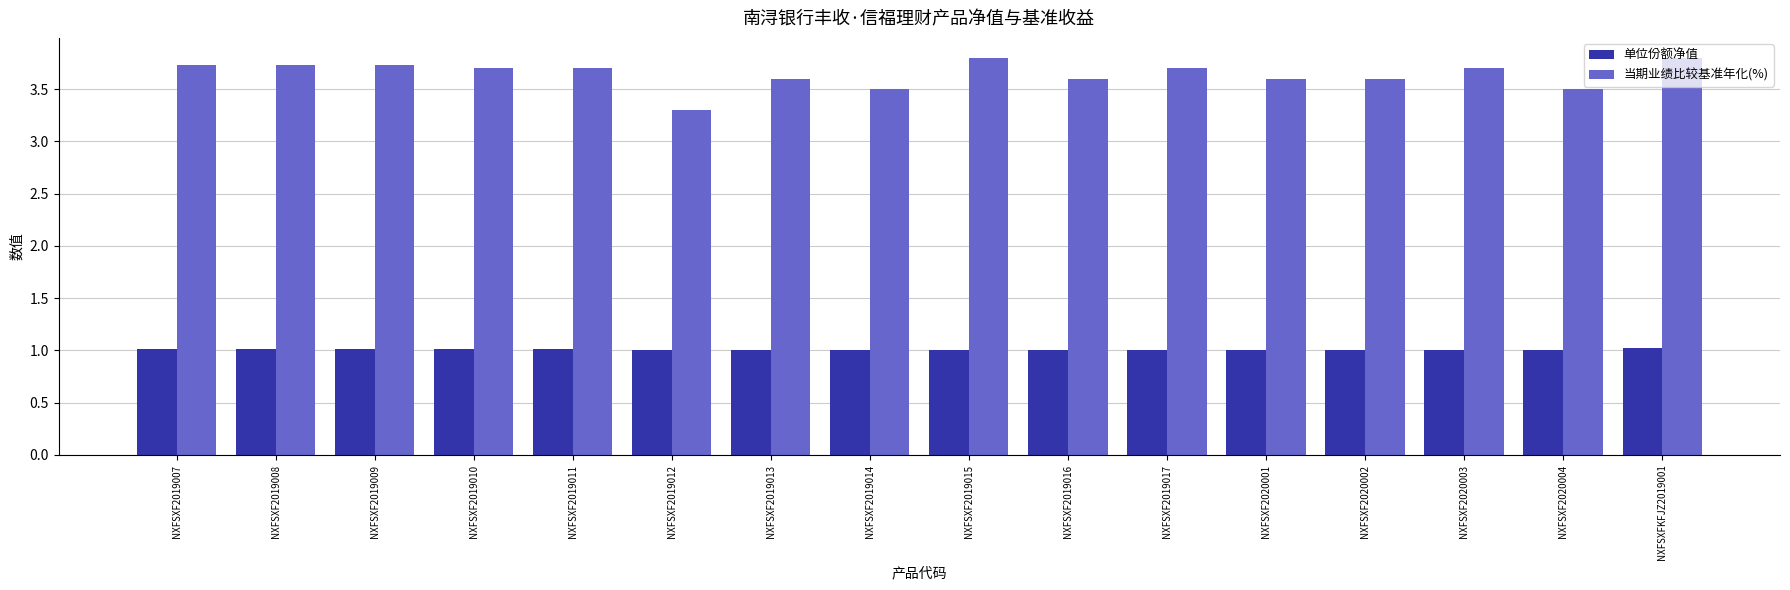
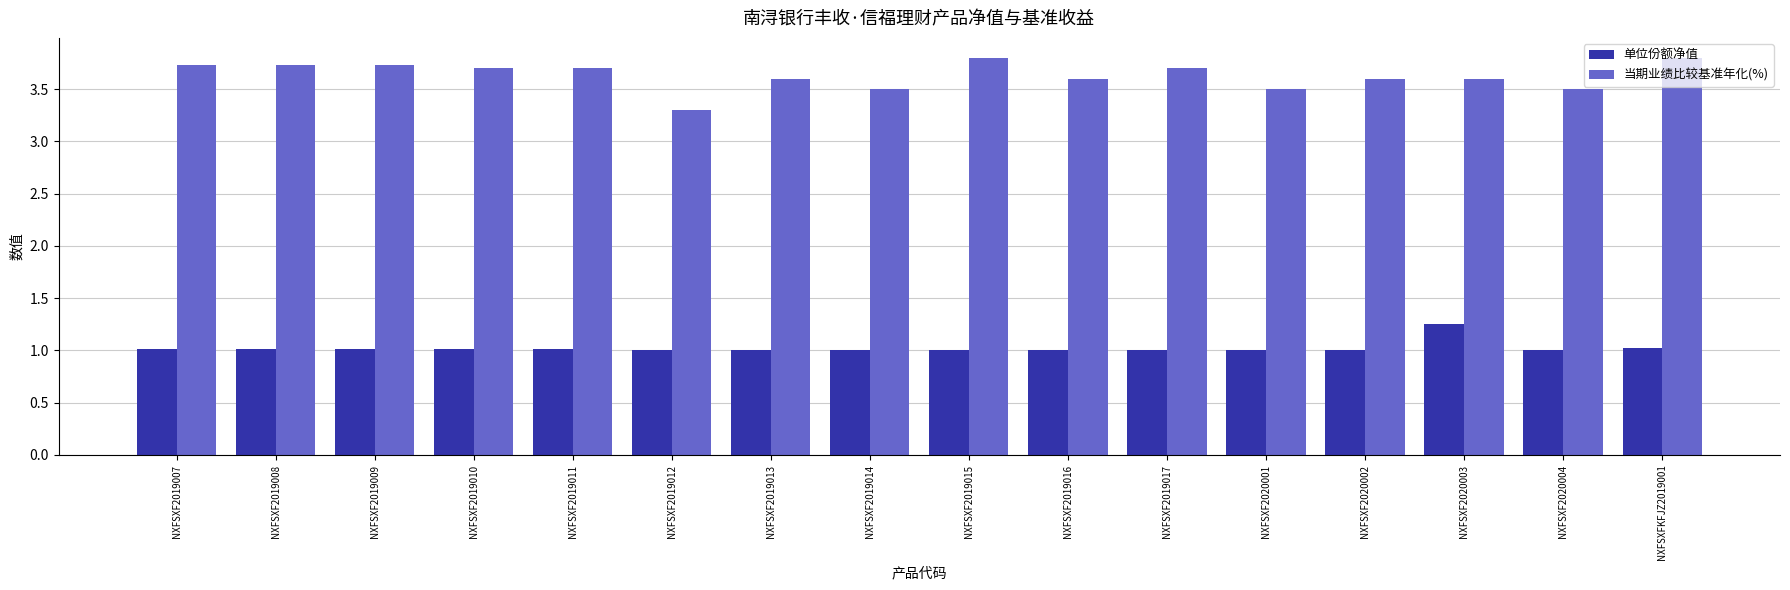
当期业绩比较基准年化(%), NXFSXF2020001: 3.6 -> 3.5
单位份额净值, NXFSXF2020003: 1.00 -> 1.26
当期业绩比较基准年化(%), NXFSXF2020003: 3.7 -> 3.6
